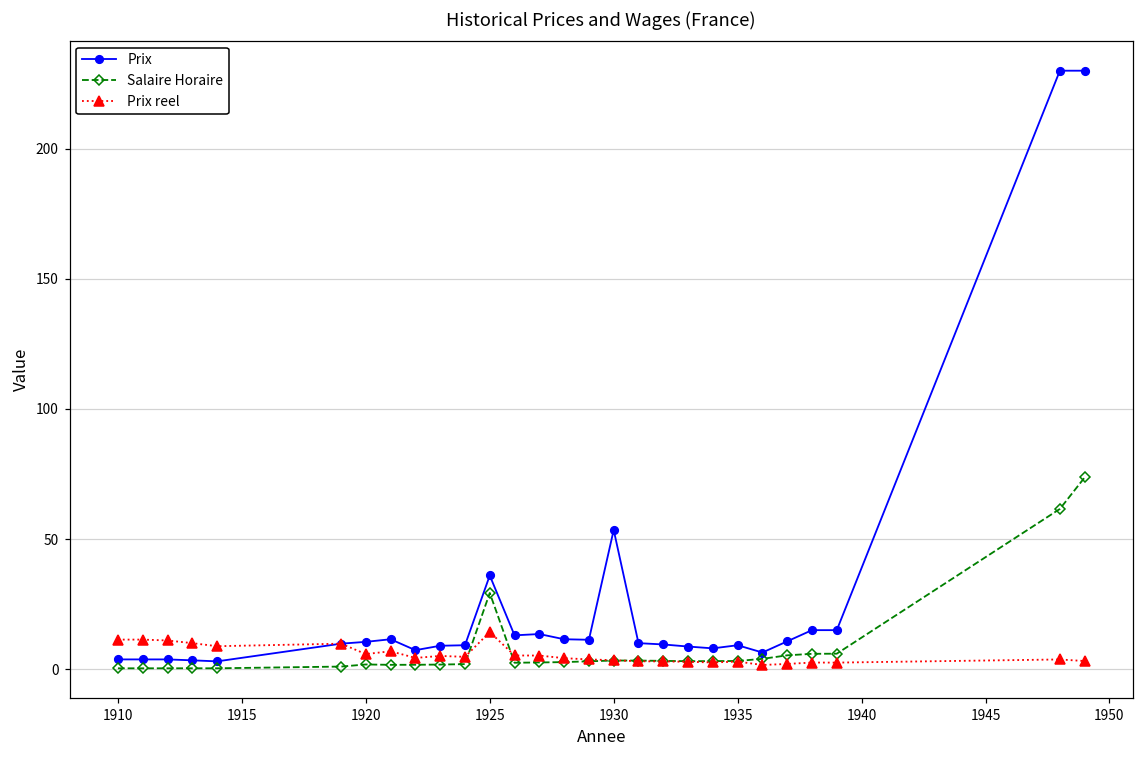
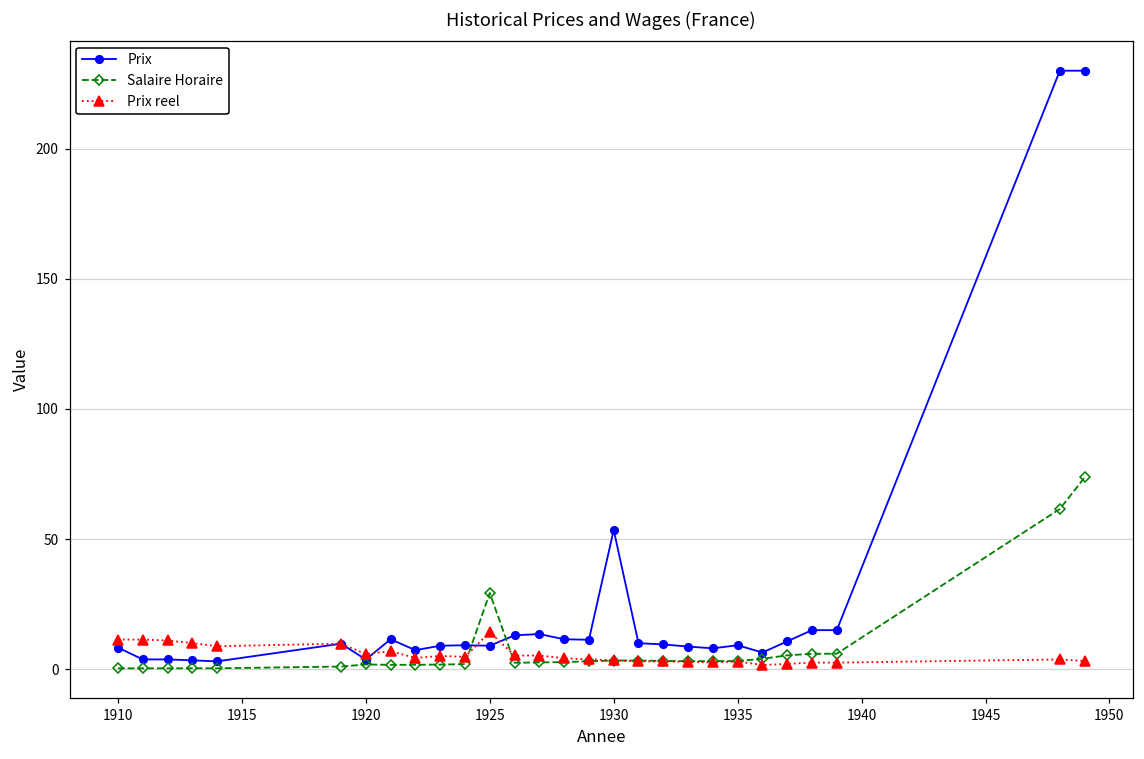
Prix, 1910: 4 -> 8
Prix, 1920: 11 -> 4
Prix, 1925: 36 -> 9
